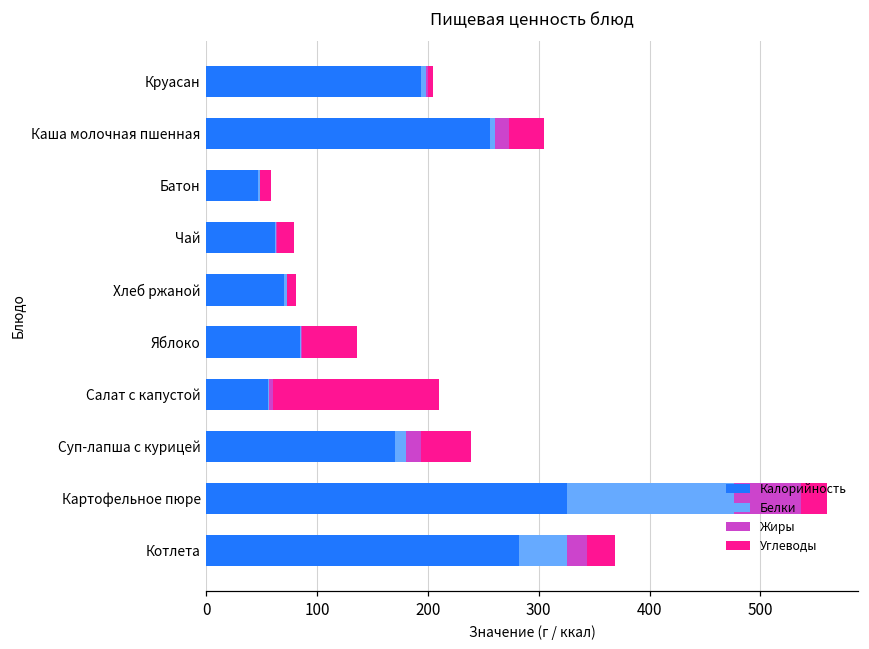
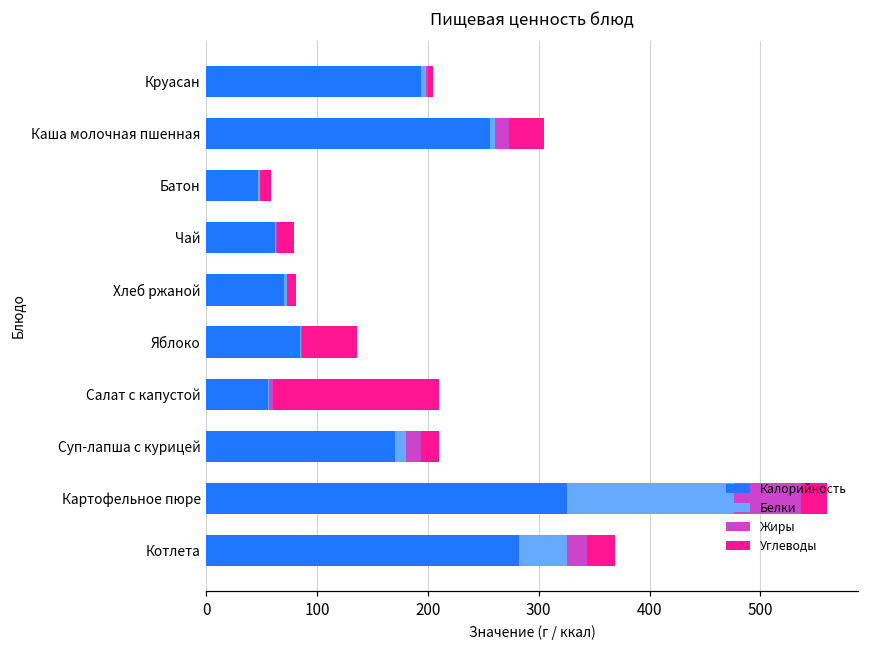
Углеводы, Суп-лапша с курицей: 45 -> 16
